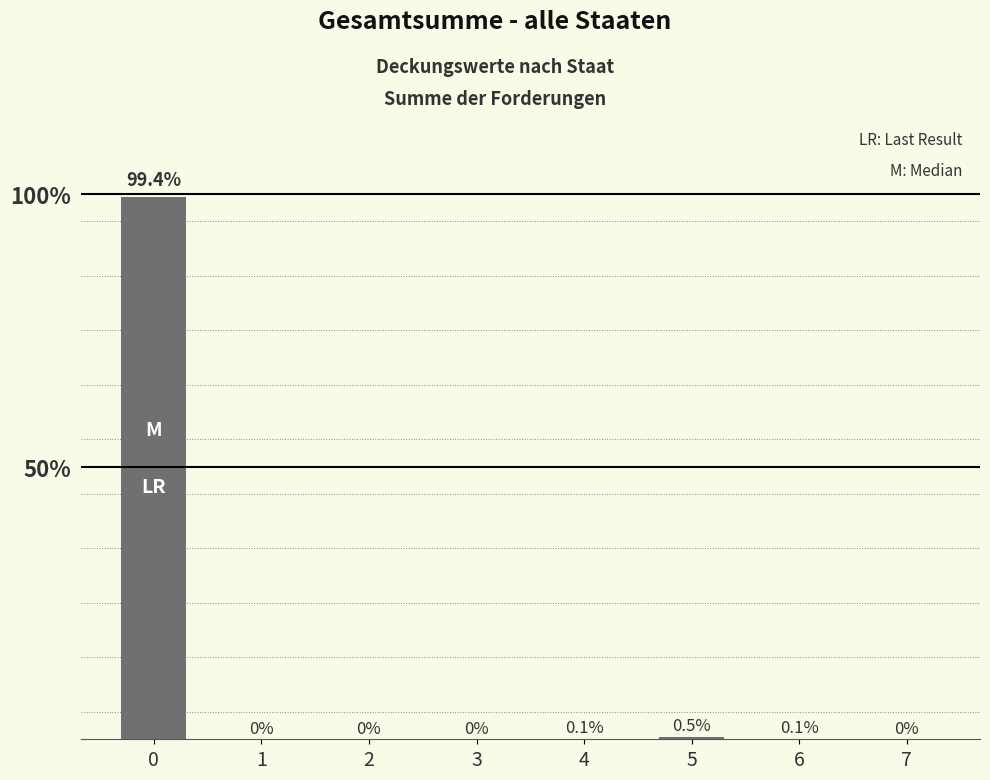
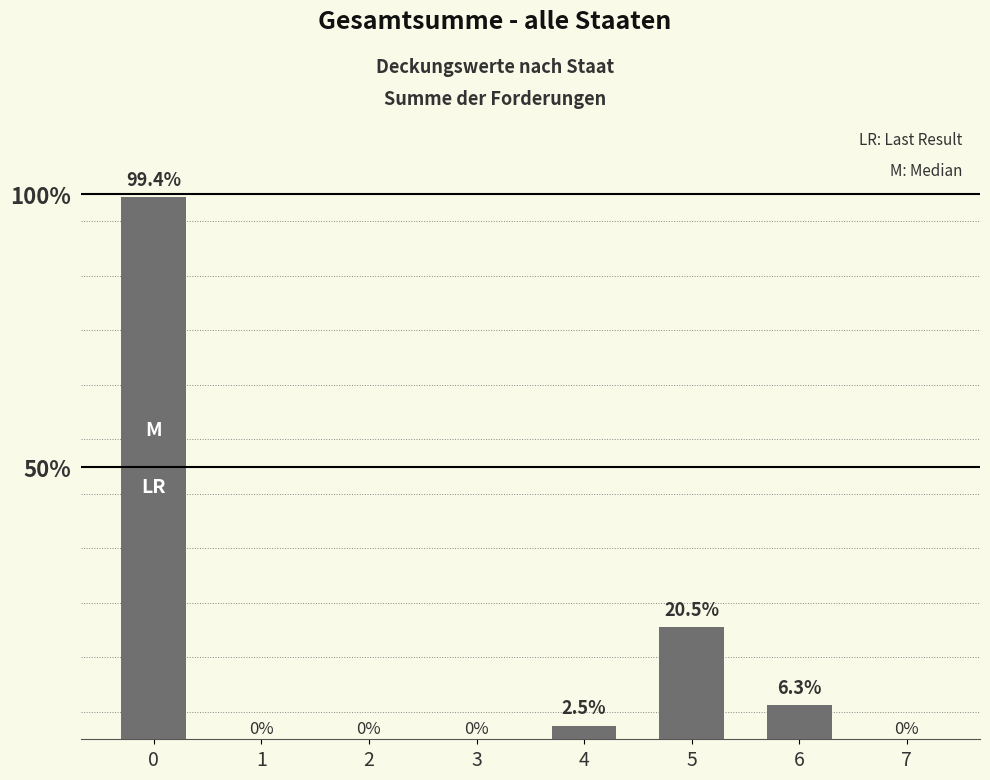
4: 0.1% -> 2.5%
5: 0.5% -> 20.5%
6: 0.1% -> 6.3%
